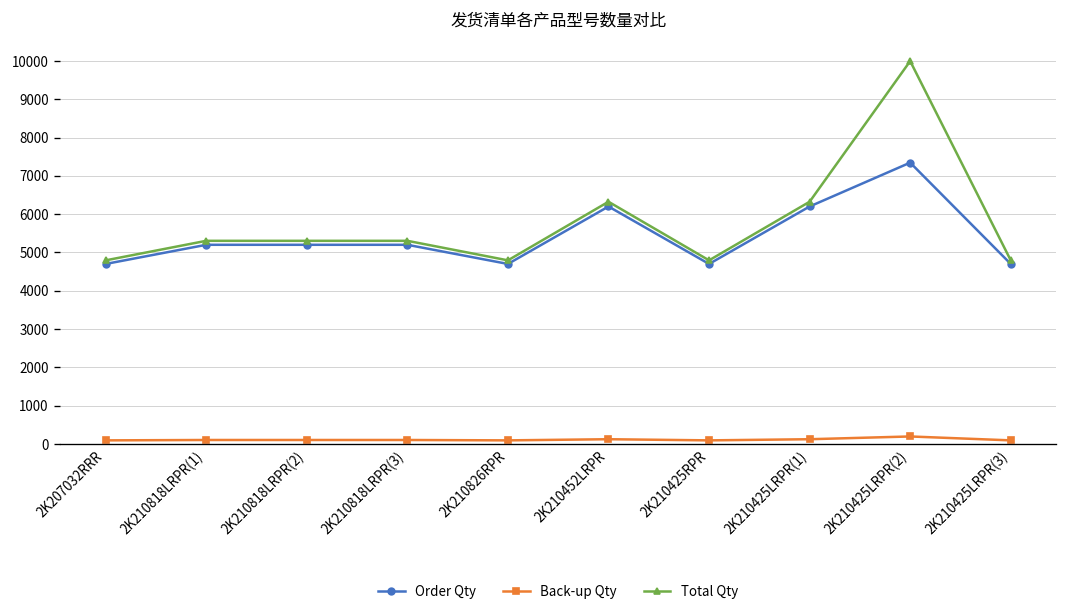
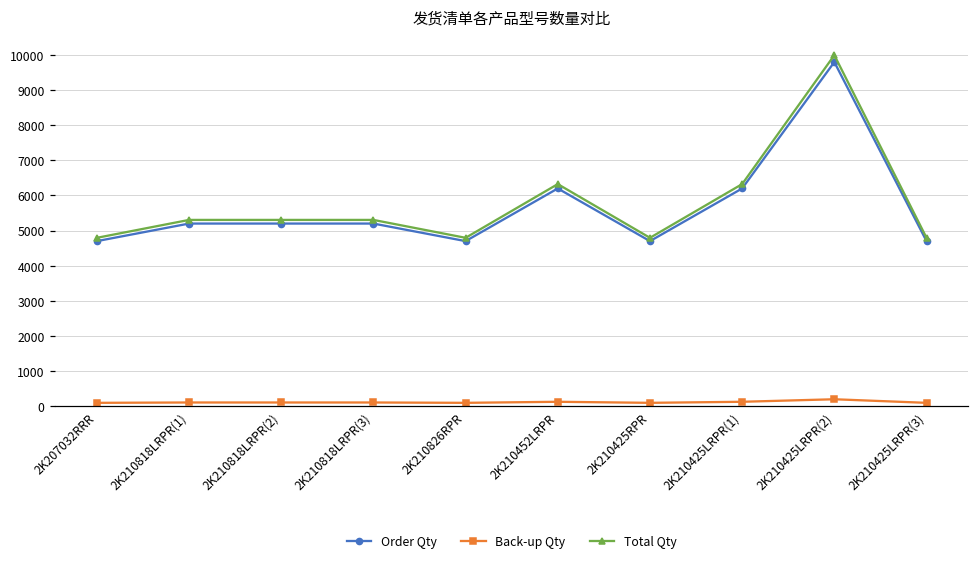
Order Qty, 2K210425LRPR(2): 7300 -> 9800
